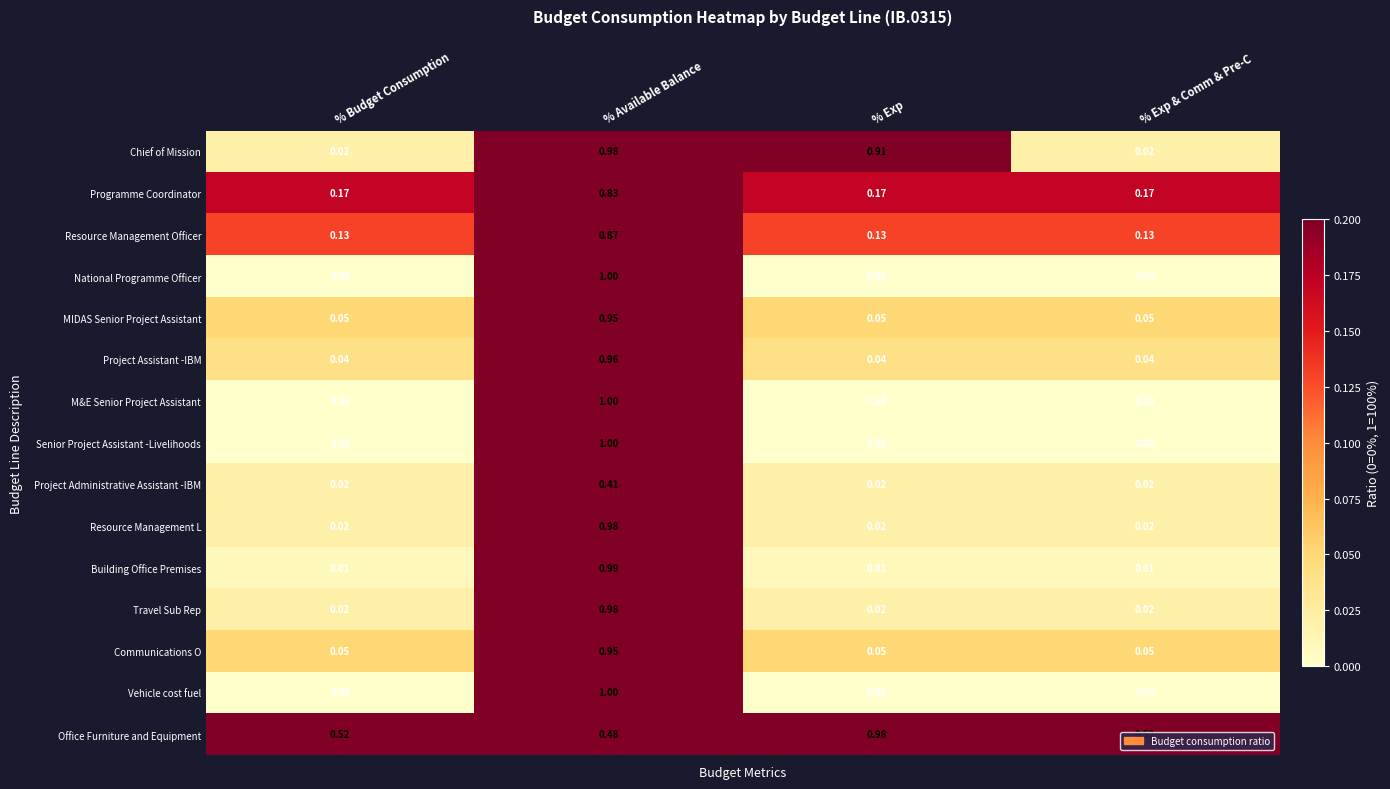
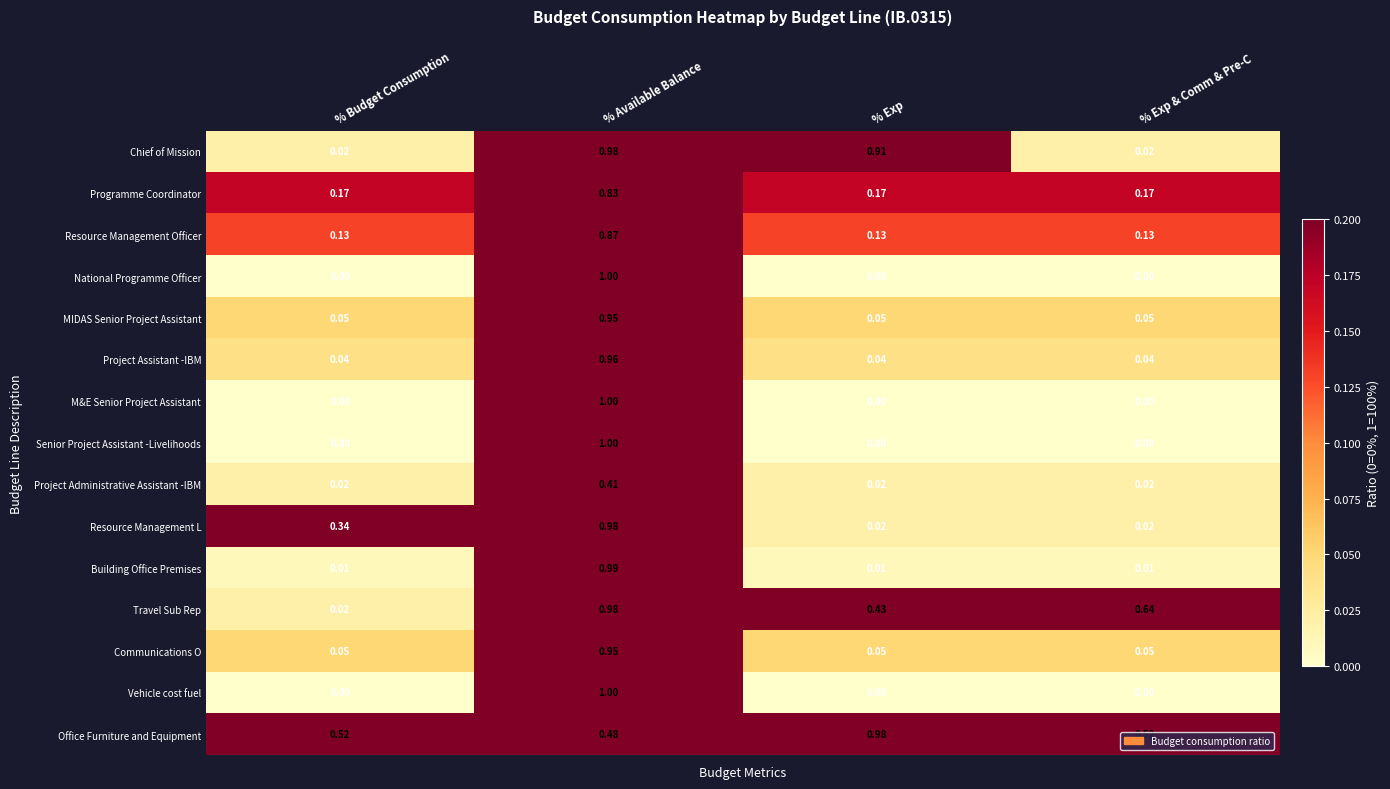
Resource Management L, % Budget Consumption: 0.02 -> 0.34
Travel Sub Rep, % Exp: 0.02 -> 0.43
Travel Sub Rep, % Exp & Comm & Pre-C: 0.02 -> 0.64
